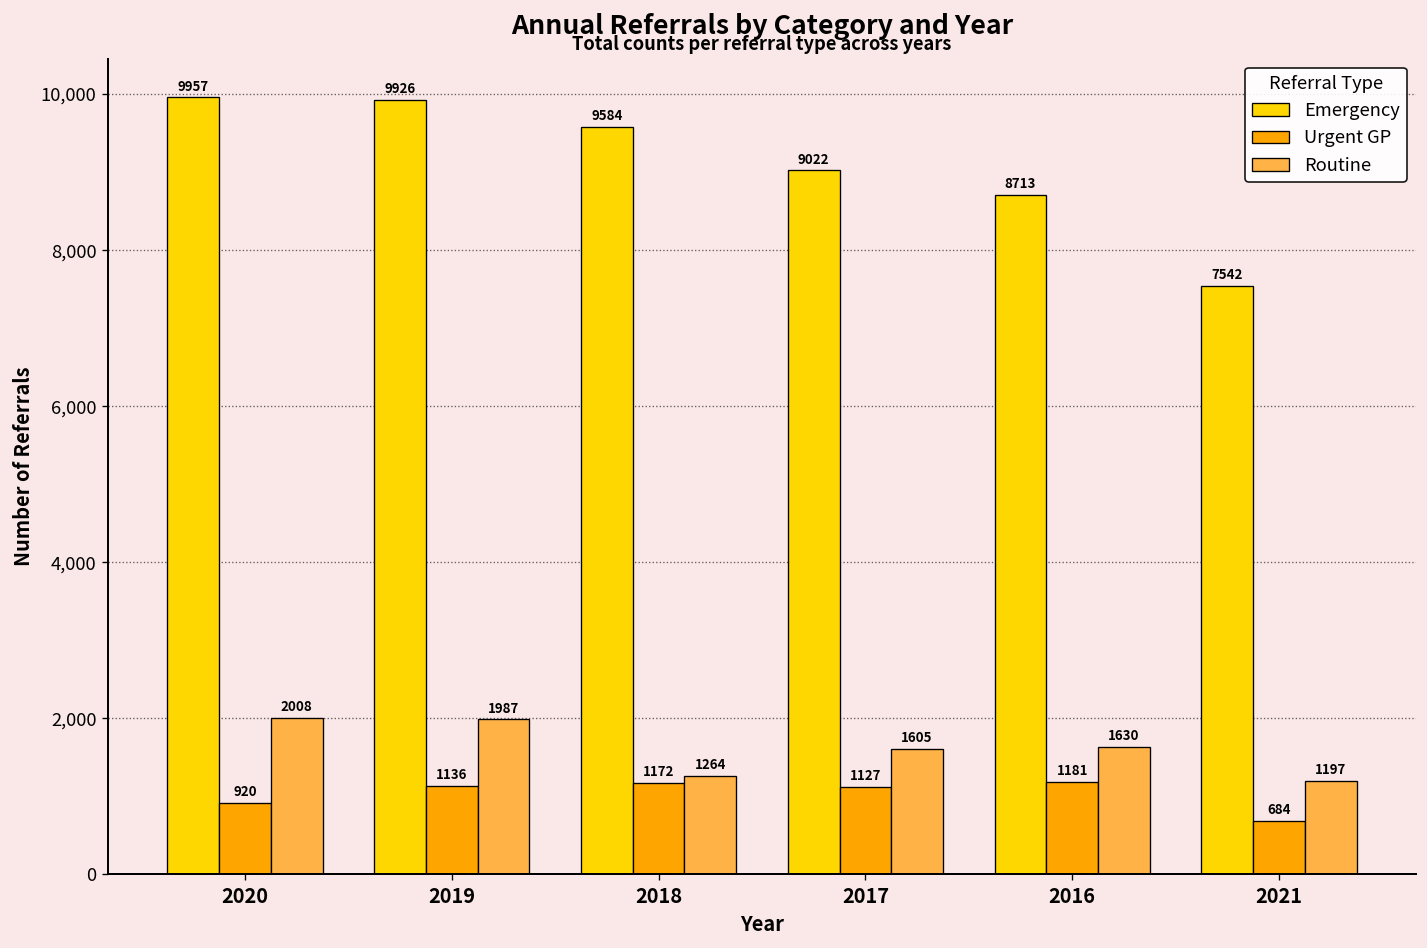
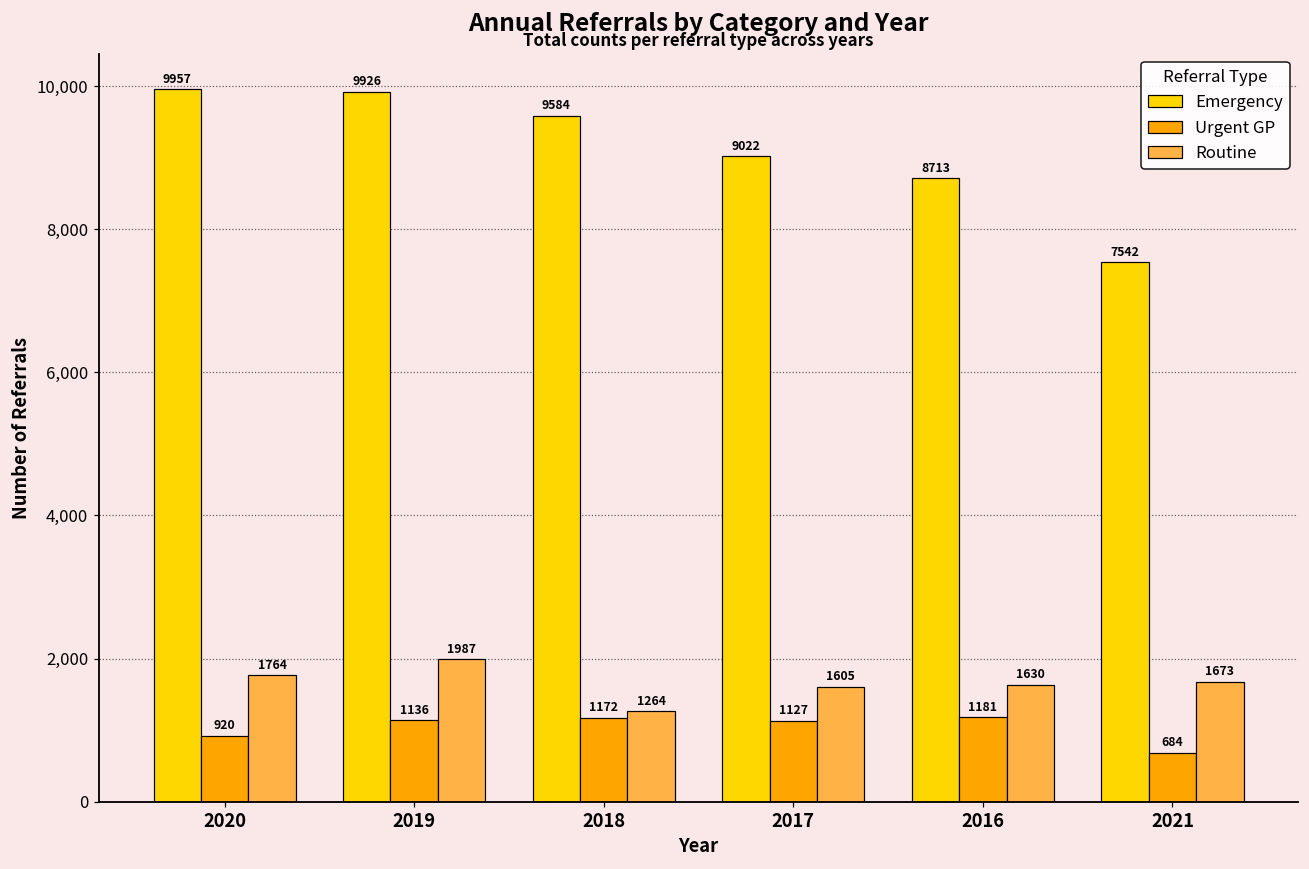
Routine, 2020: 2008 -> 1764
Routine, 2021: 1197 -> 1673
